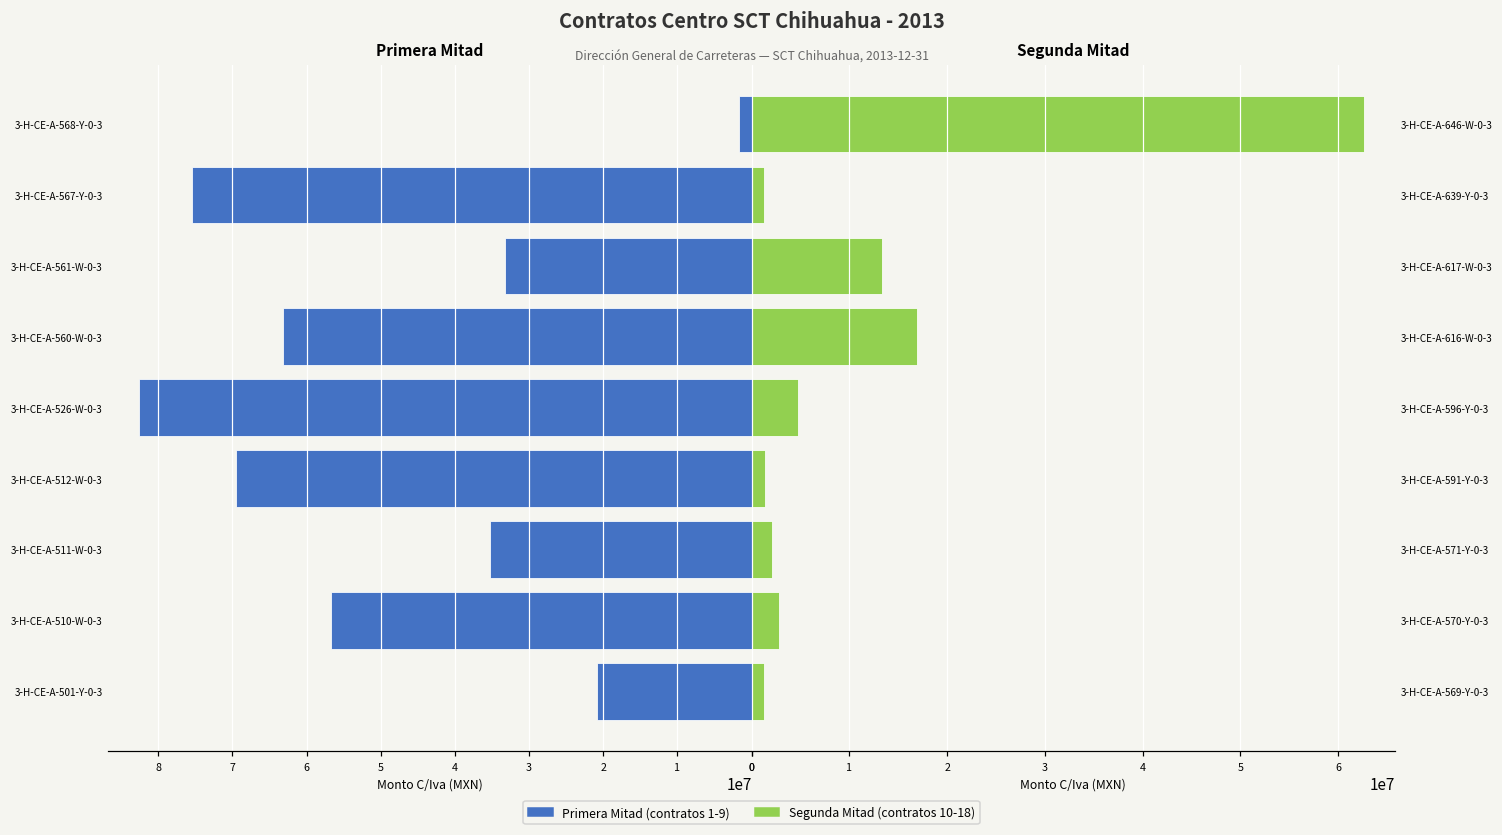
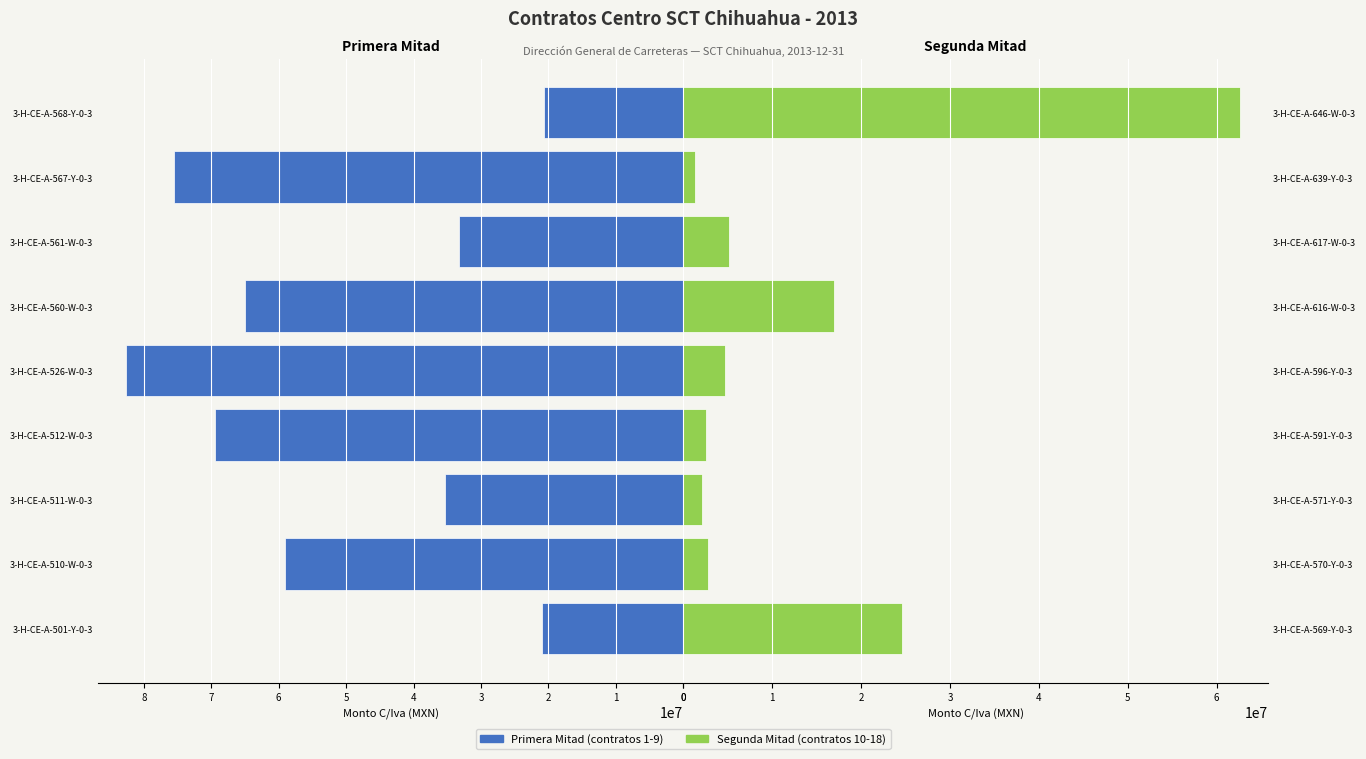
Primera Mitad, 3-H-CE-A-568-Y-0-3: 2000000 -> 21000000
Primera Mitad, 3-H-CE-A-560-W-0-3: 63000000 -> 65000000
Primera Mitad, 3-H-CE-A-510-W-0-3: 57000000 -> 59000000
Segunda Mitad, 3-H-CE-A-617-W-0-3: 13000000 -> 5000000
Segunda Mitad, 3-H-CE-A-591-Y-0-3: 1000000 -> 3000000
Segunda Mitad, 3-H-CE-A-569-Y-0-3: 1000000 -> 25000000
